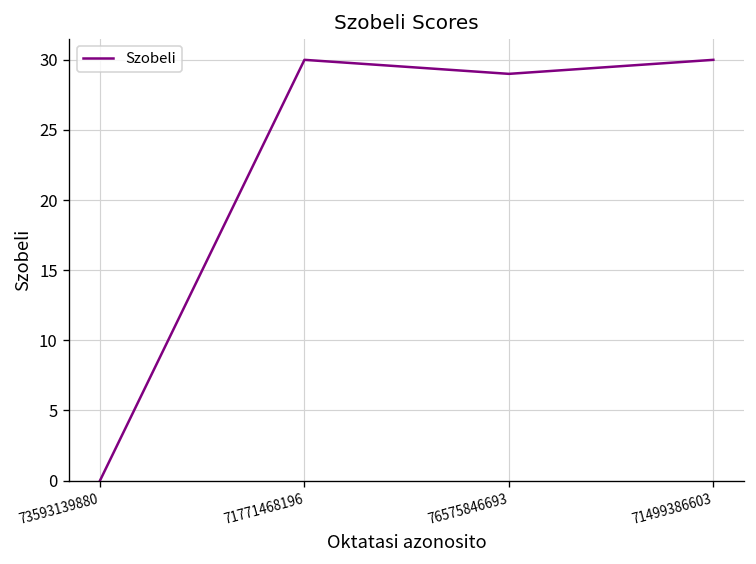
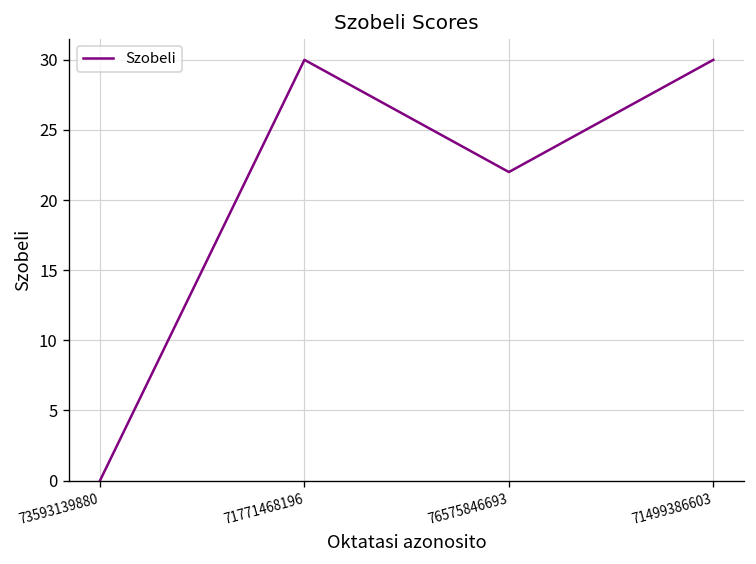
76575846693: 29 -> 22
